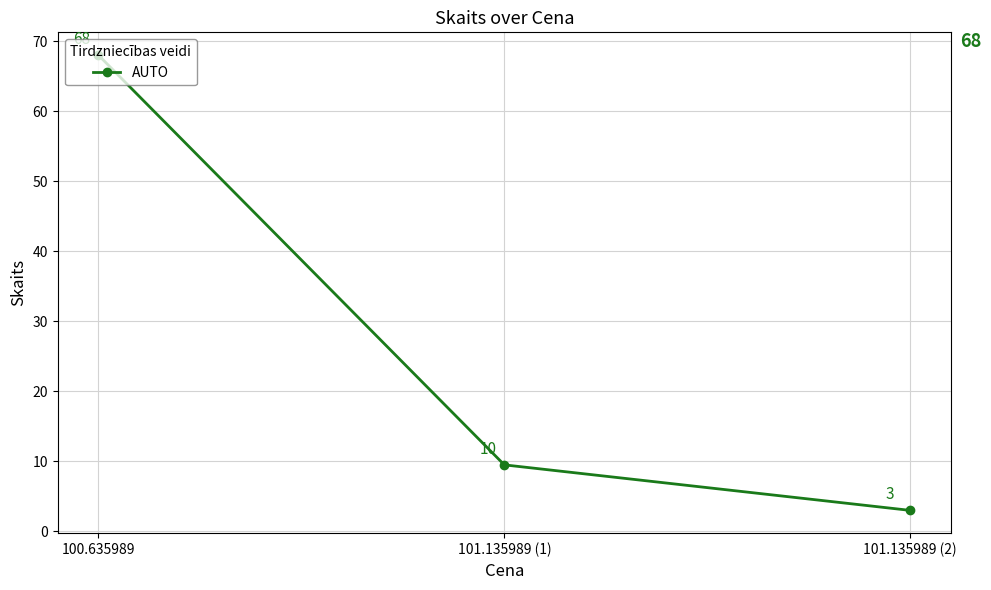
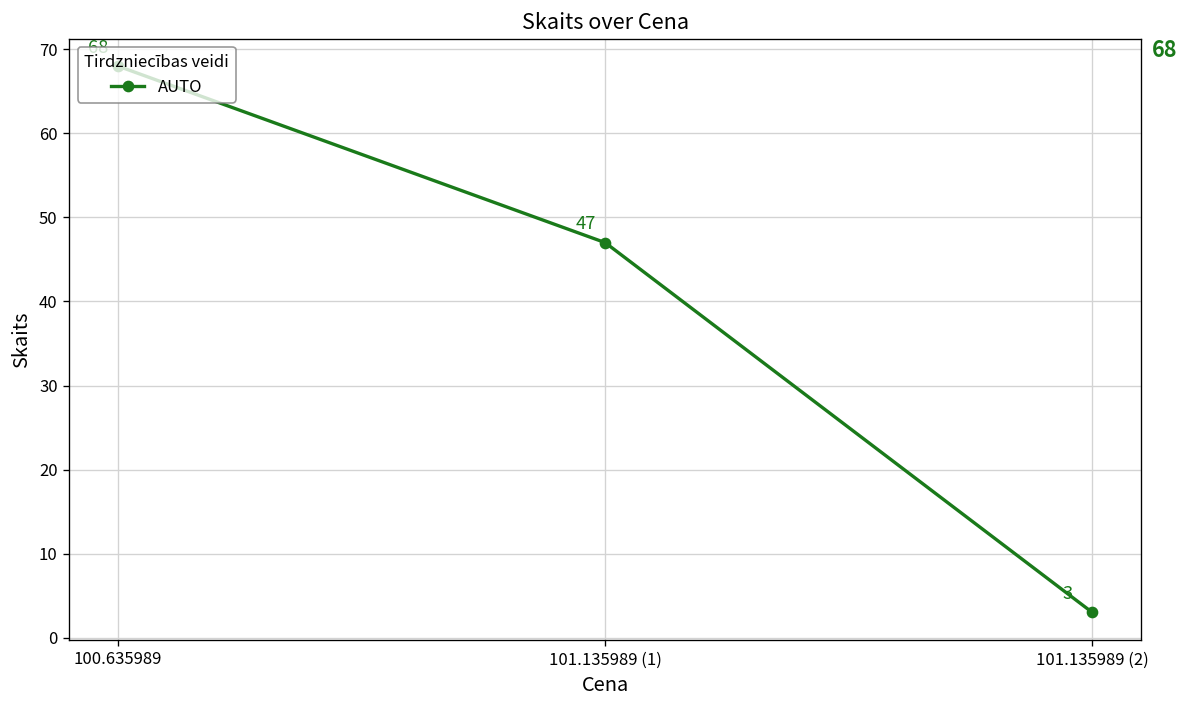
101.135989 (1): 10 -> 47
